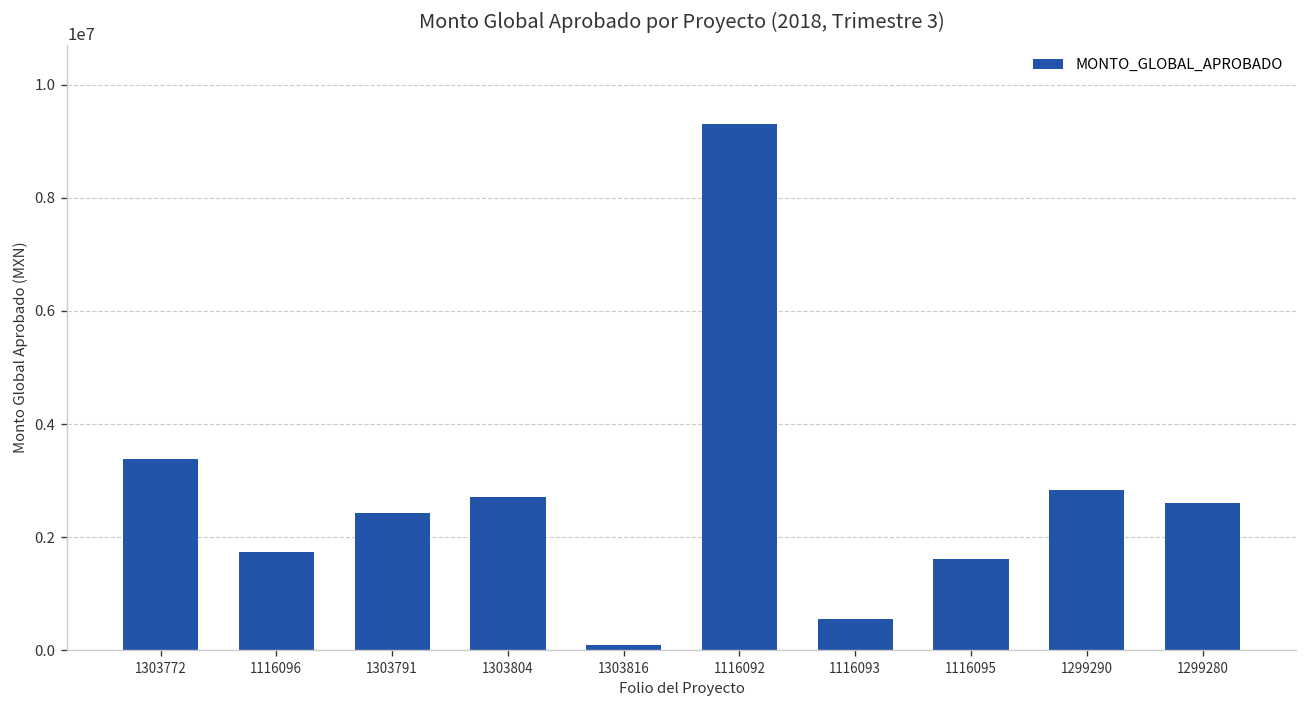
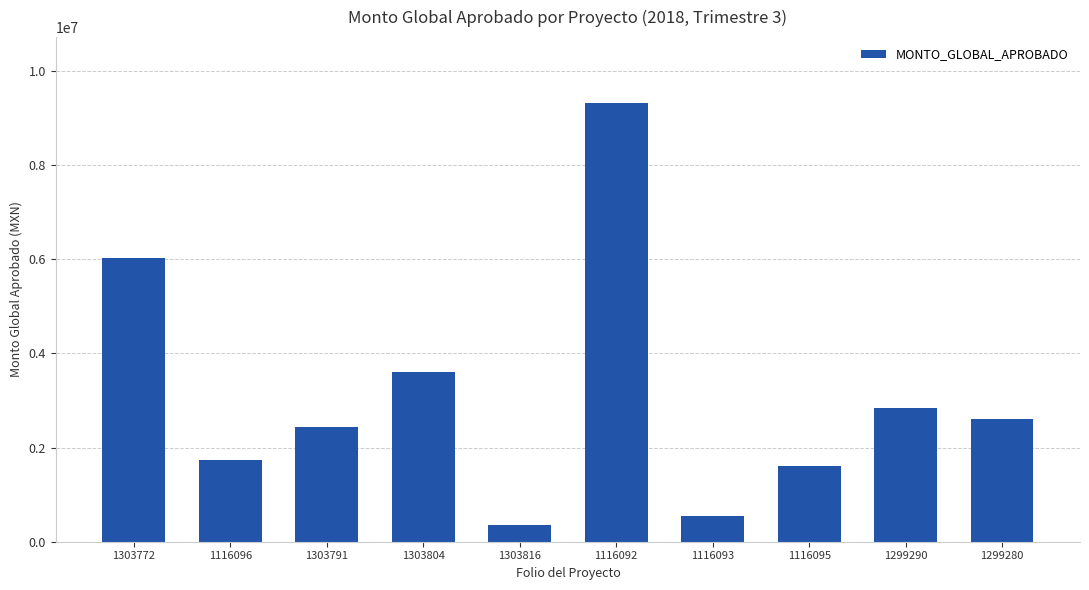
1303772: 3400000 -> 6000000
1303804: 2700000 -> 3600000
1303816: 100000 -> 400000
